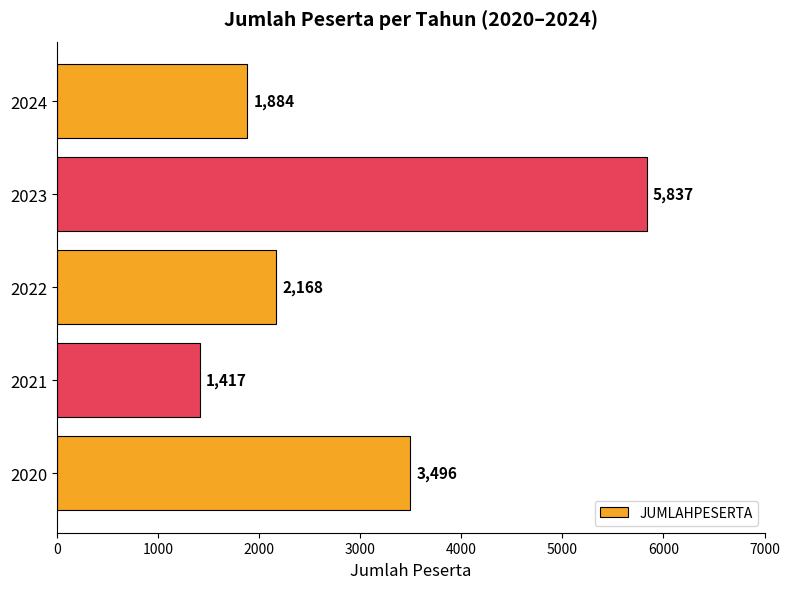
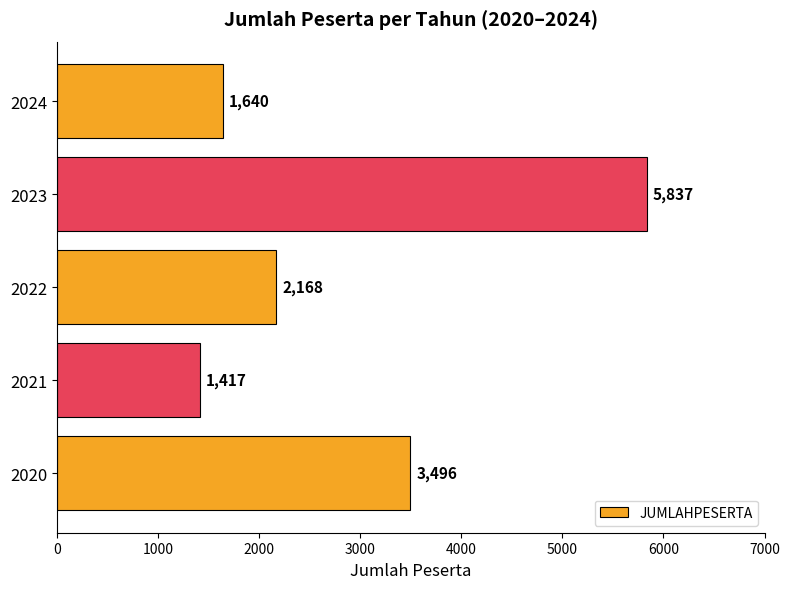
2024: 1,884 -> 1,640
